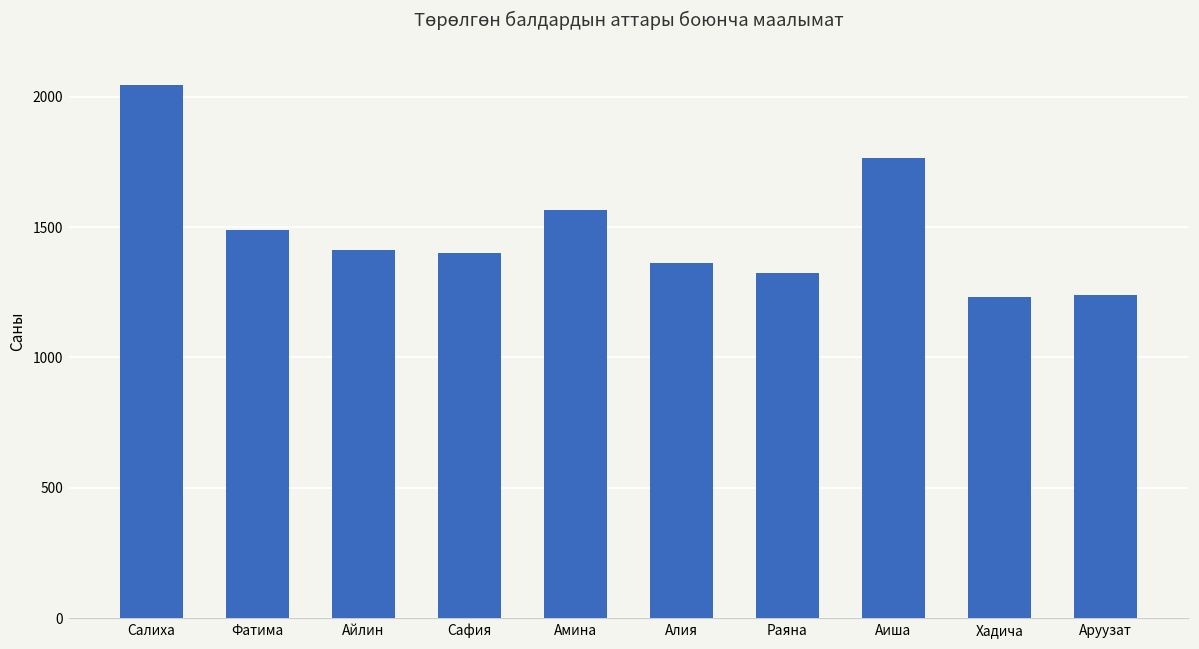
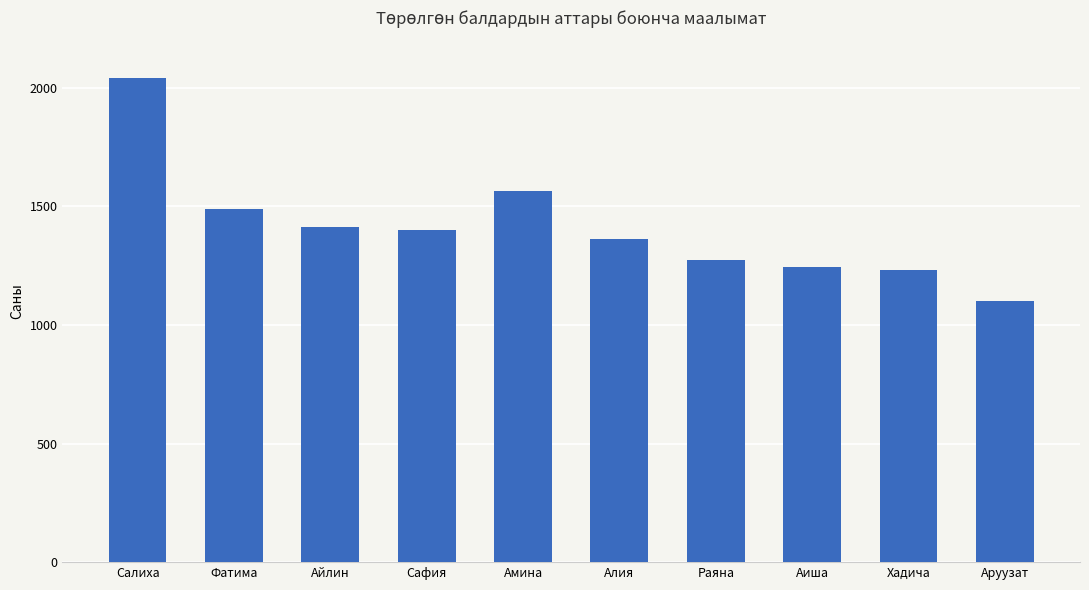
Раяна: 1330 -> 1270
Аиша: 1760 -> 1240
Аруузат: 1240 -> 1100
